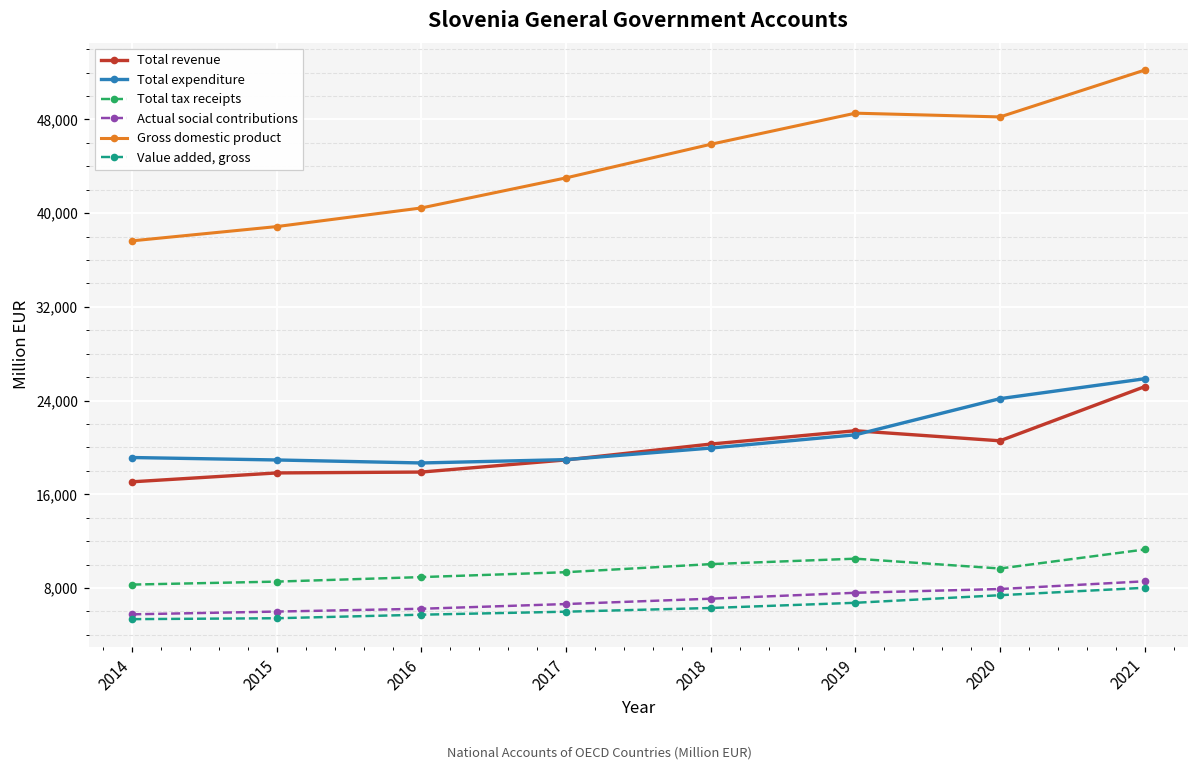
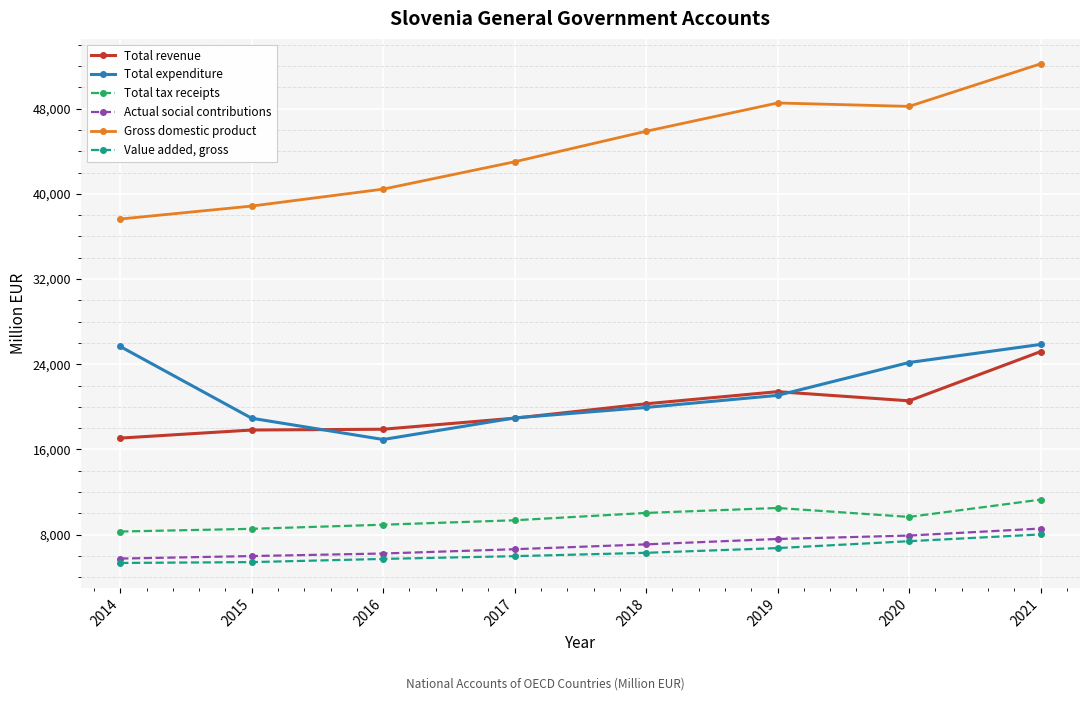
Total expenditure, 2014: 19,100 -> 25,700
Total expenditure, 2016: 18,700 -> 16,900
